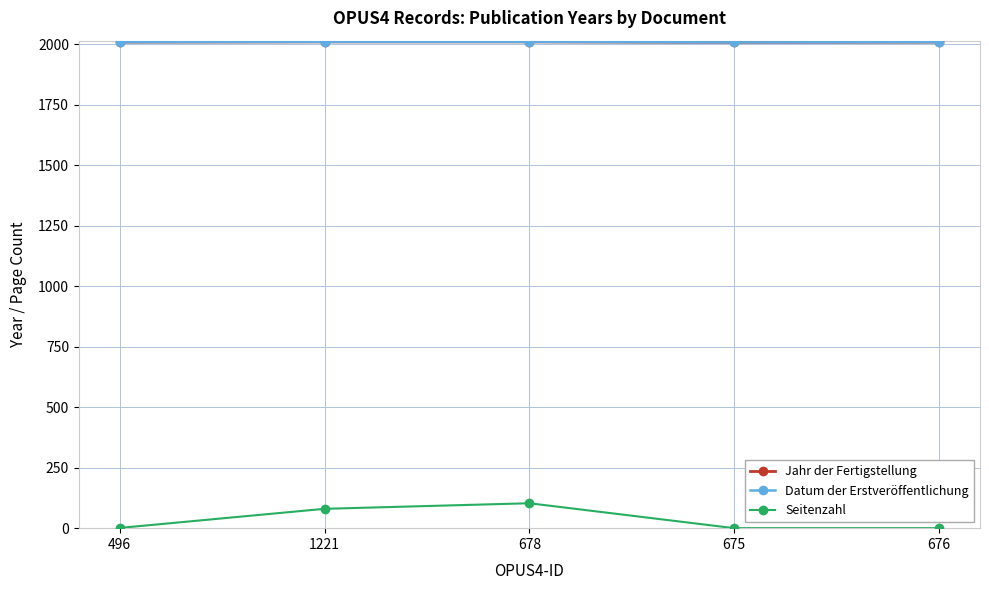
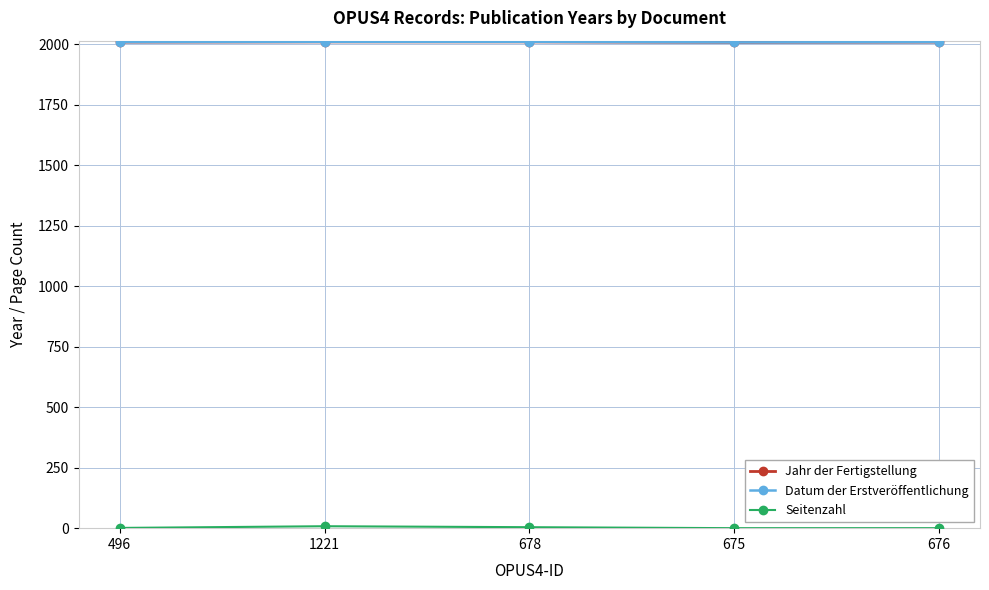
Seitenzahl, 1221: 80 -> 10
Seitenzahl, 678: 100 -> 0
